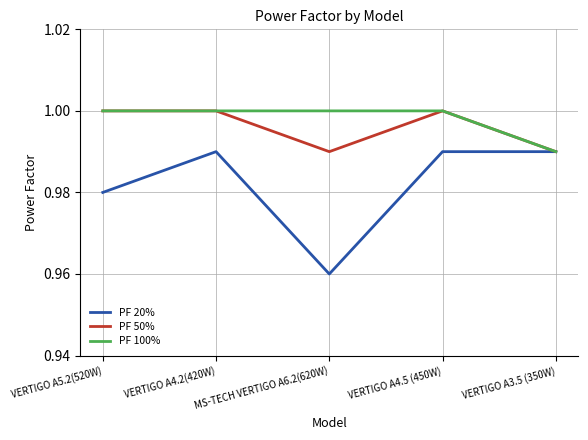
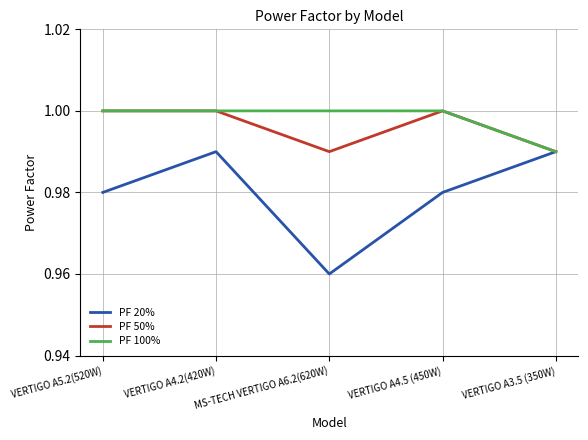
PF 20%, VERTIGO A4.5 (450W): 0.99 -> 0.98
